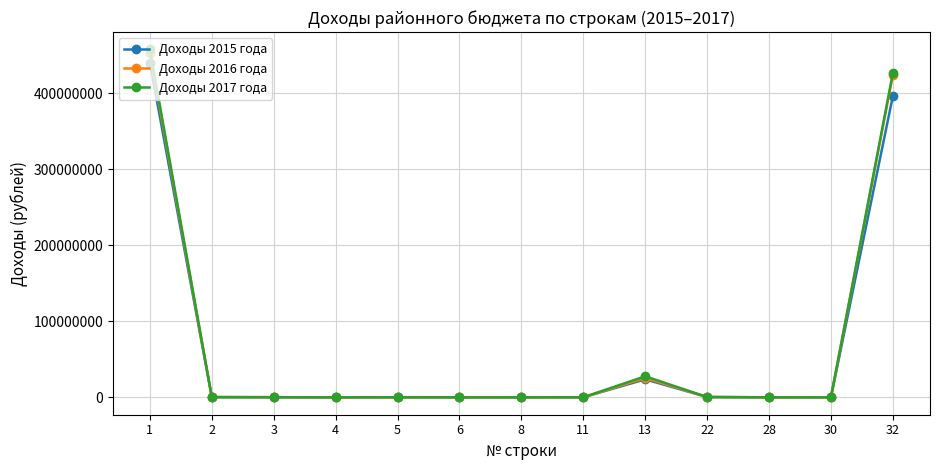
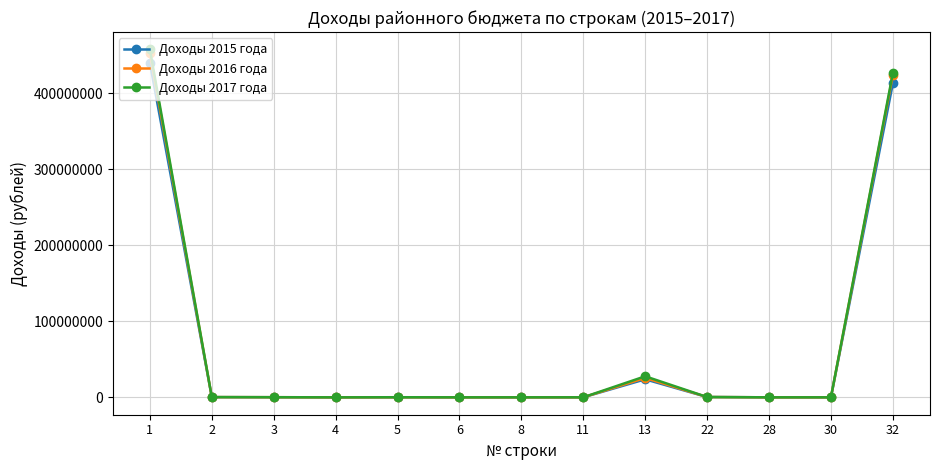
Доходы 2015 года, 32: 400000000 -> 410000000
